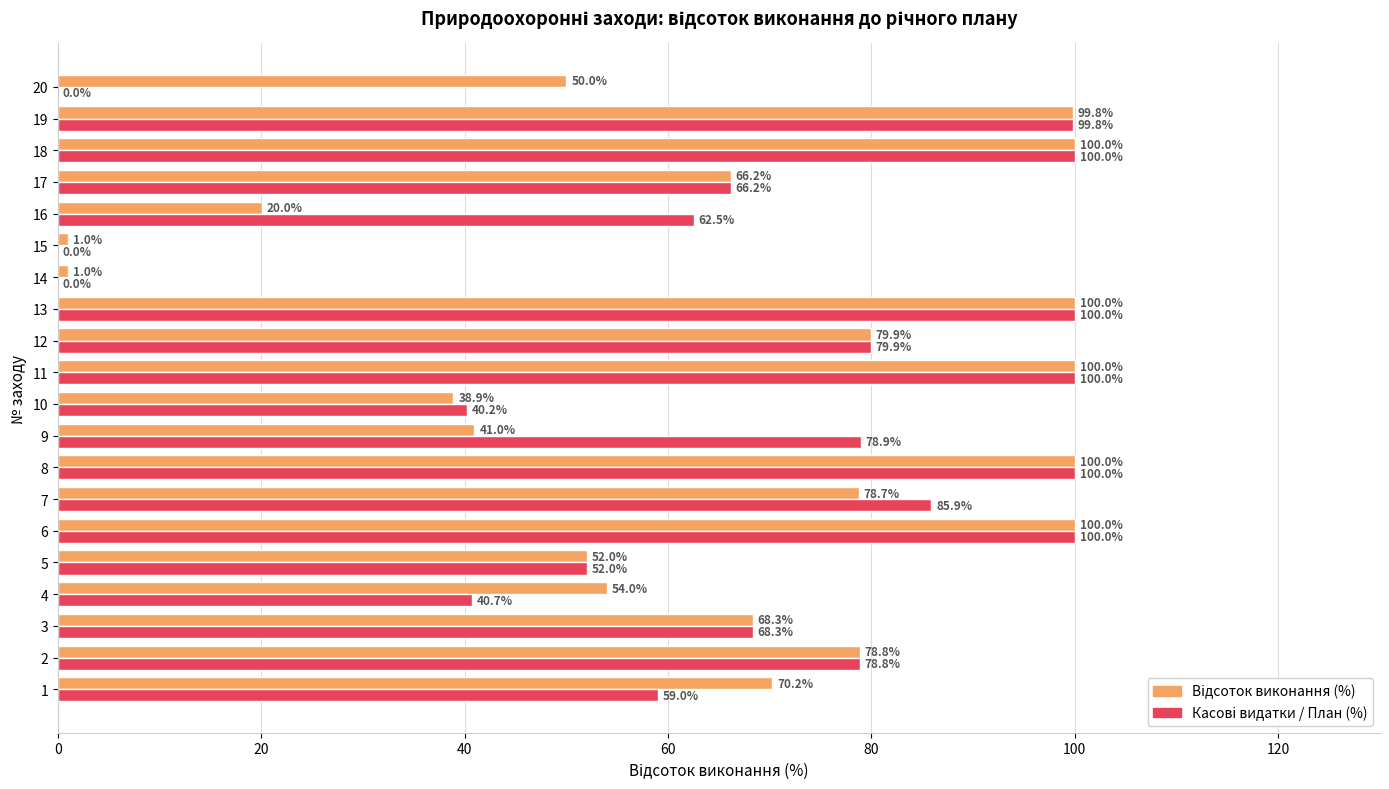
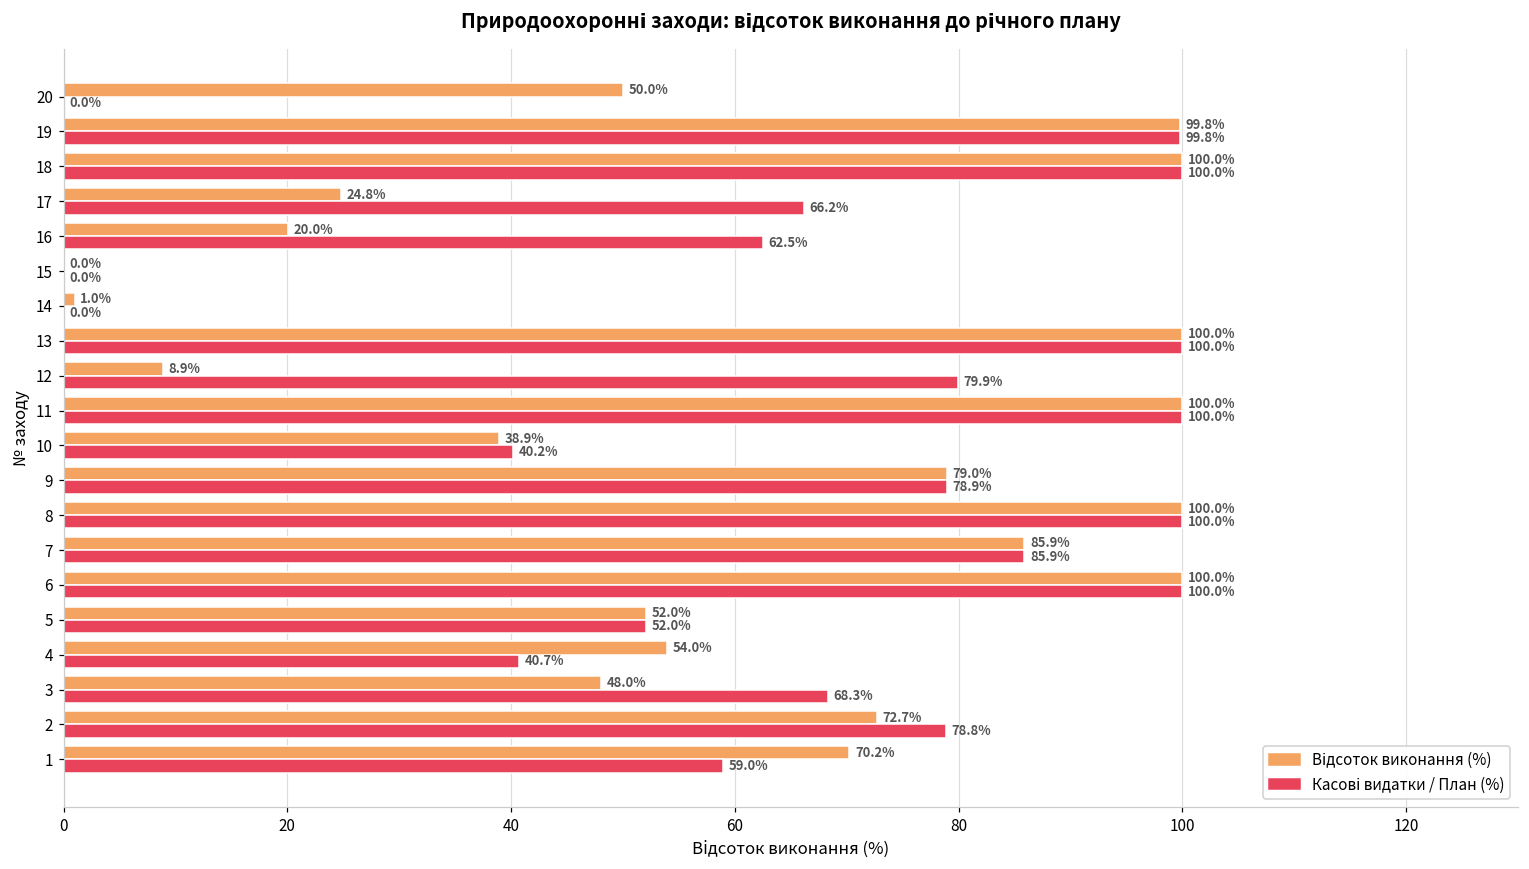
Відсоток виконання (%), 17: 66.2% -> 24.8%
Відсоток виконання (%), 15: 1.0% -> 0.0%
Відсоток виконання (%), 12: 79.9% -> 8.9%
Відсоток виконання (%), 9: 41.0% -> 79.0%
Відсоток виконання (%), 7: 78.7% -> 85.9%
Відсоток виконання (%), 3: 68.3% -> 48.0%
Відсоток виконання (%), 2: 78.8% -> 72.7%
